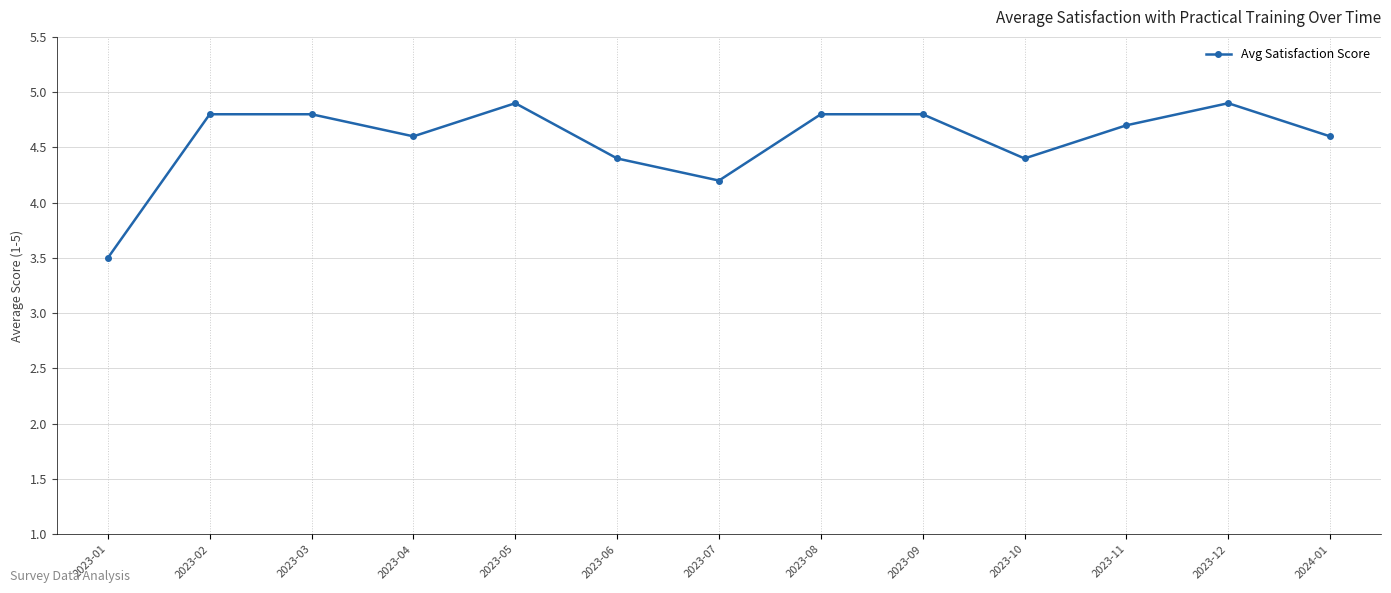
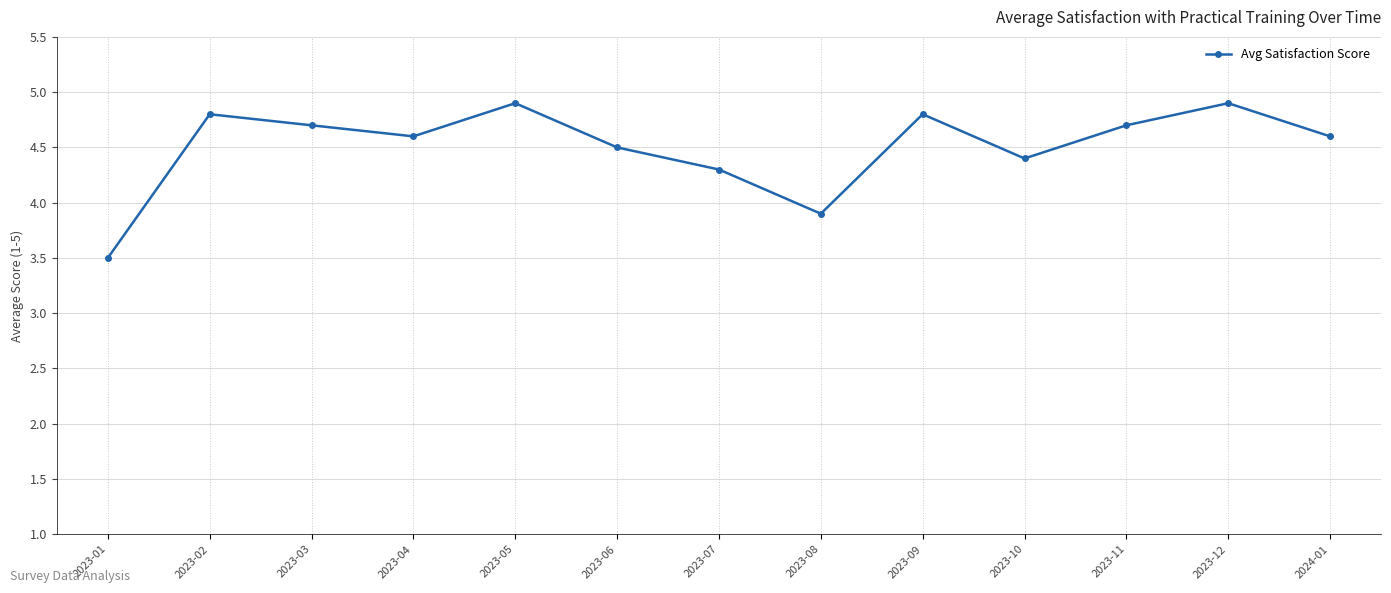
2023-03: 4.8 -> 4.7
2023-06: 4.4 -> 4.5
2023-07: 4.2 -> 4.3
2023-08: 4.8 -> 3.9
